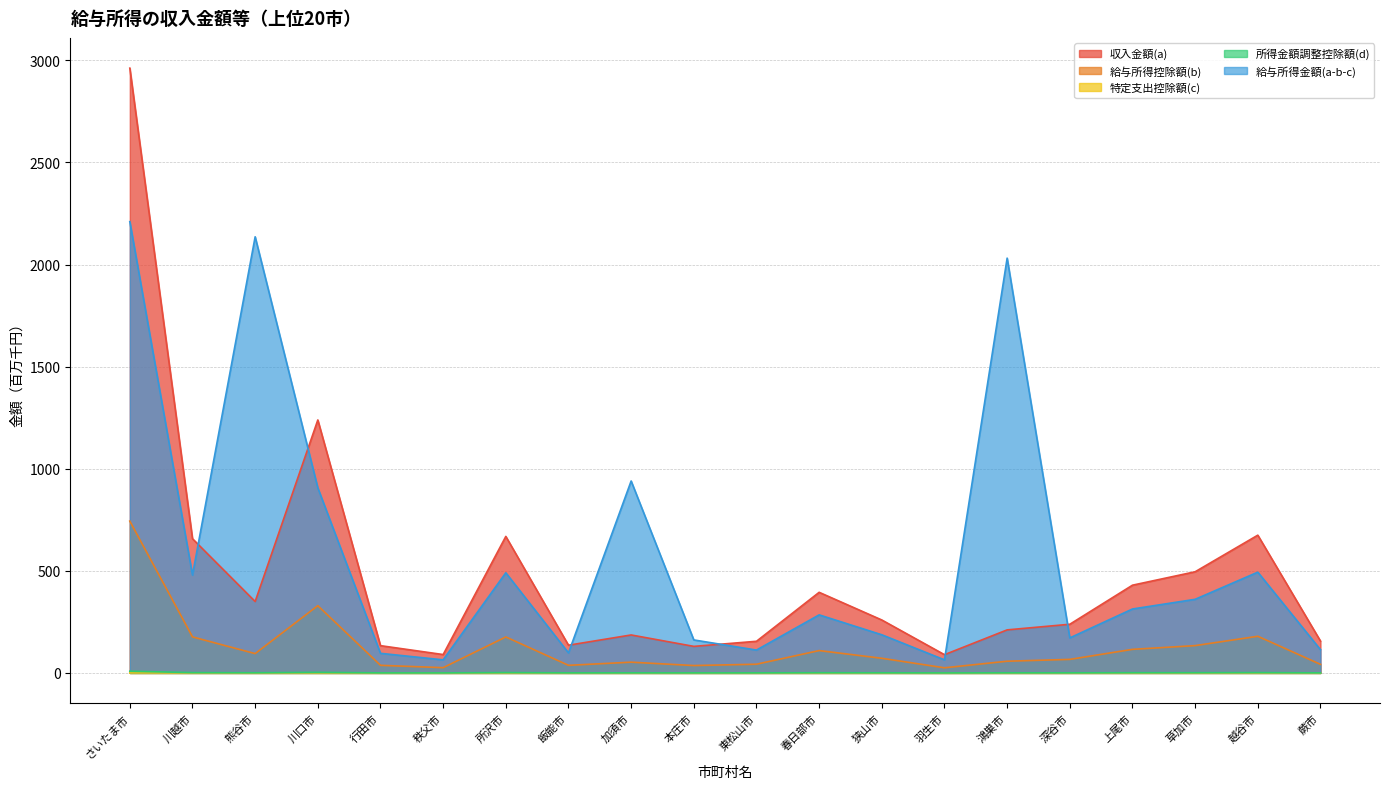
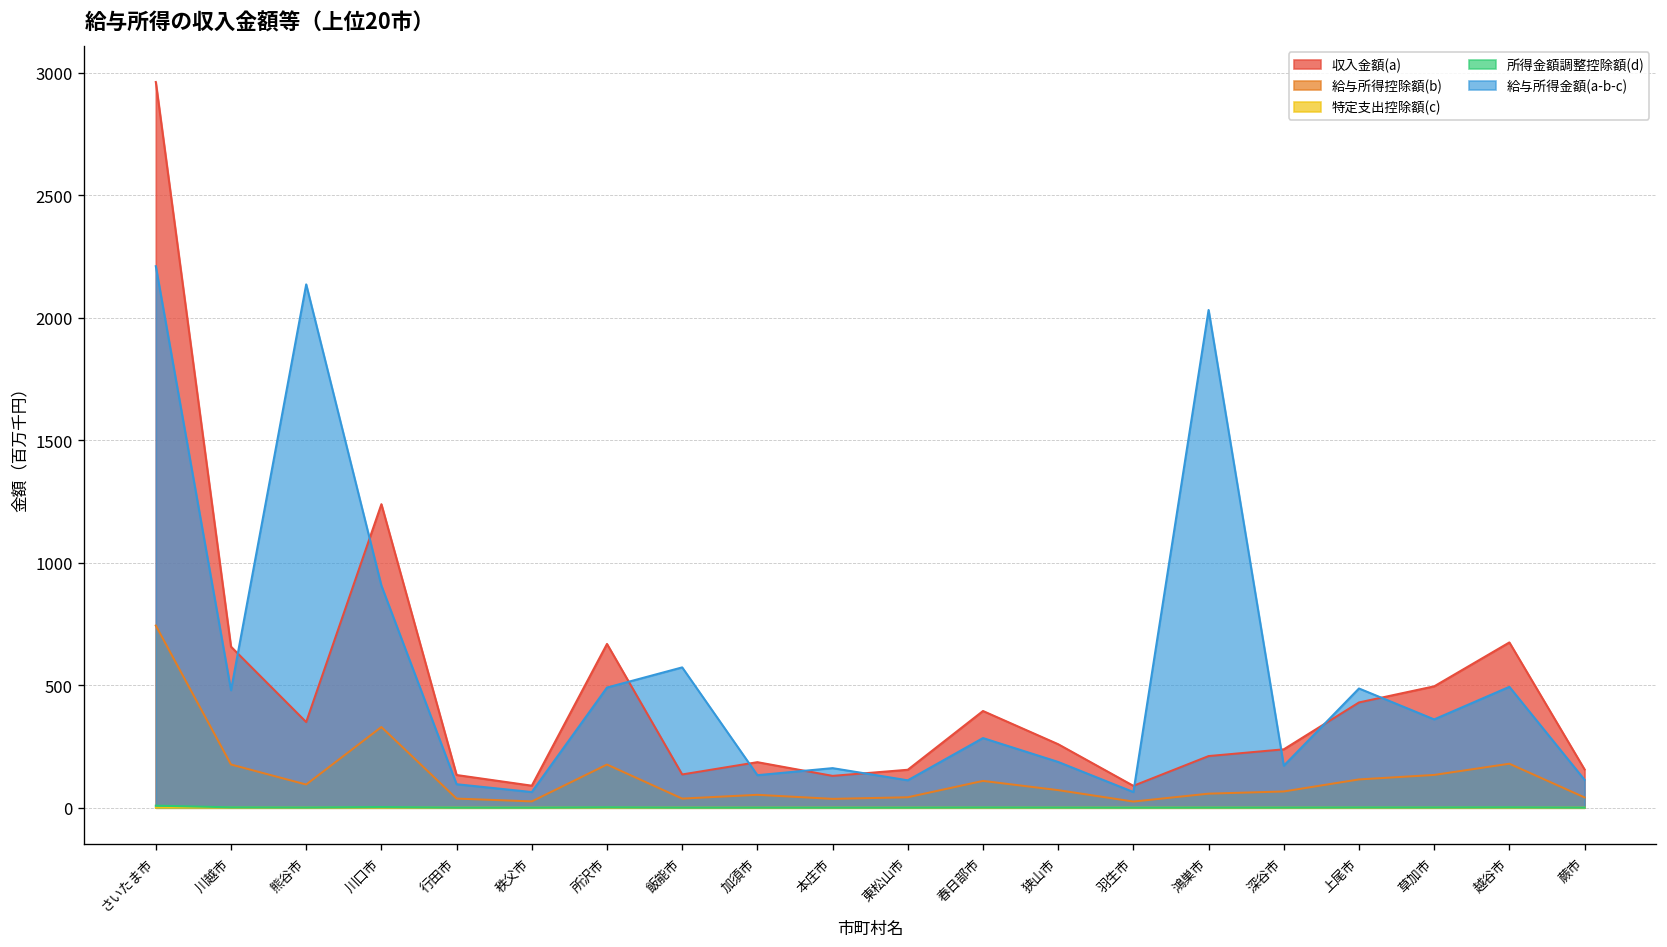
給与所得金額(a-b-c), 飯能市: 100 -> 570
給与所得金額(a-b-c), 加須市: 940 -> 130
給与所得金額(a-b-c), 上尾市: 310 -> 490
